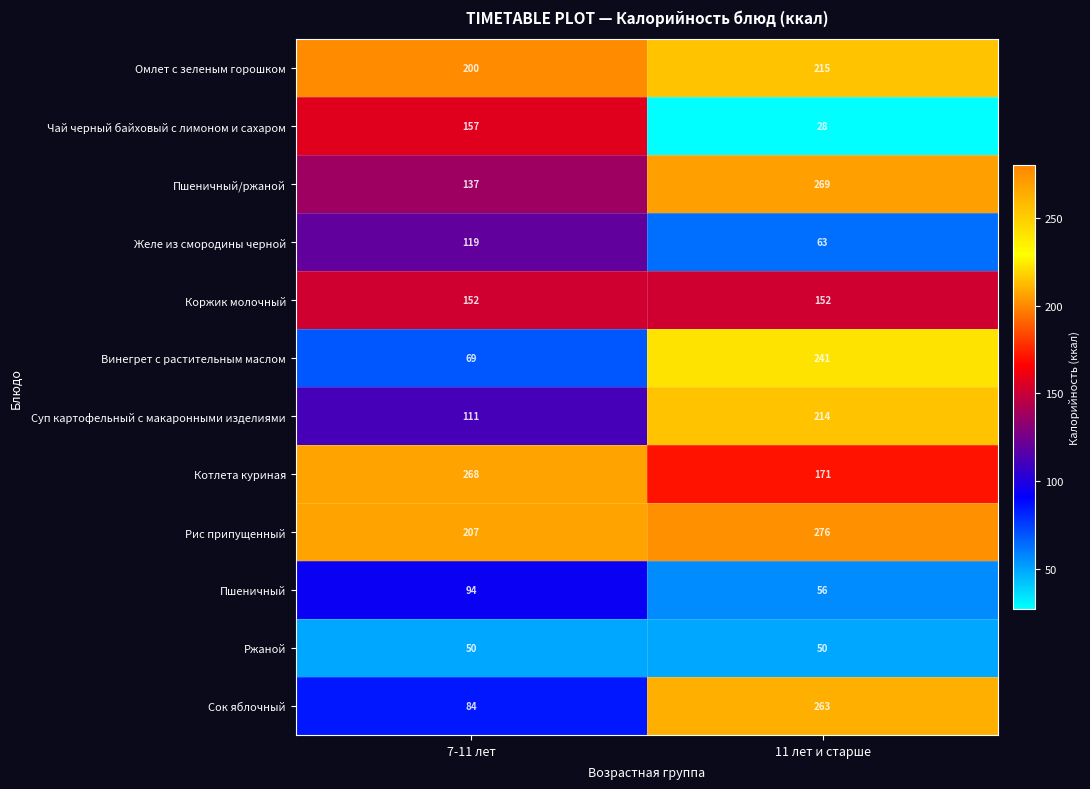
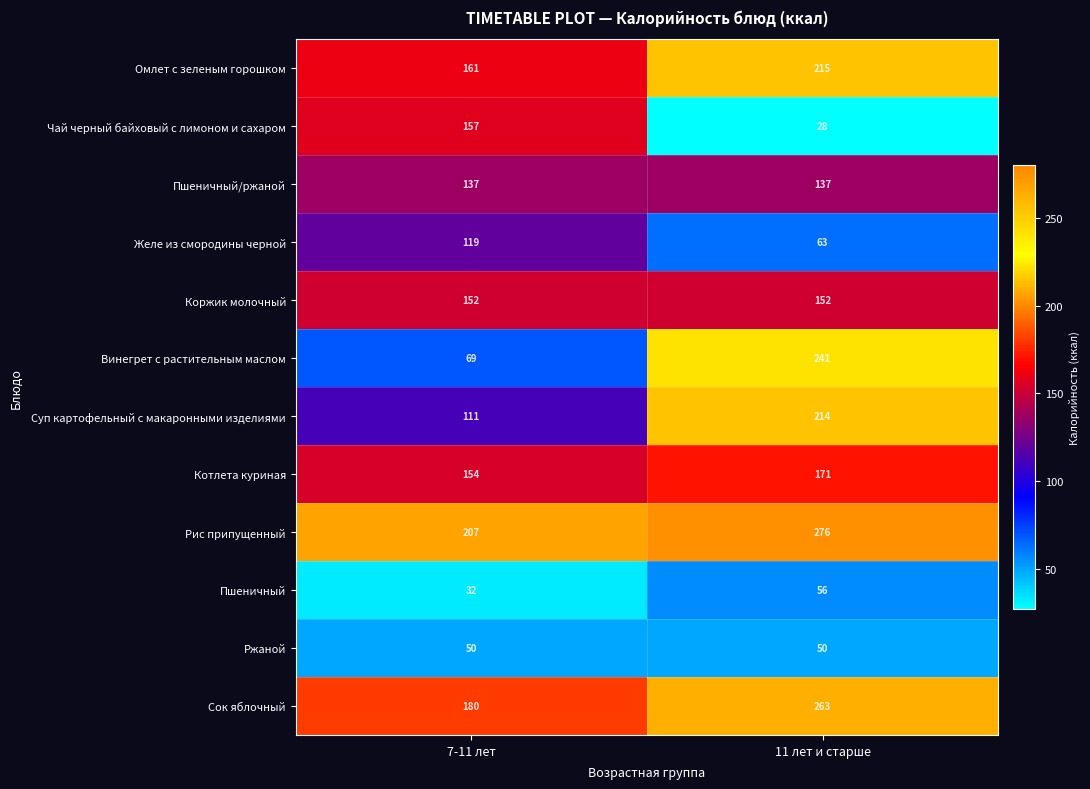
Омлет с зеленым горошком, 7-11 лет: 200 -> 161
Пшеничный/ржаной, 11 лет и старше: 269 -> 137
Котлета куриная, 7-11 лет: 268 -> 154
Пшеничный, 7-11 лет: 94 -> 32
Сок яблочный, 7-11 лет: 84 -> 180
